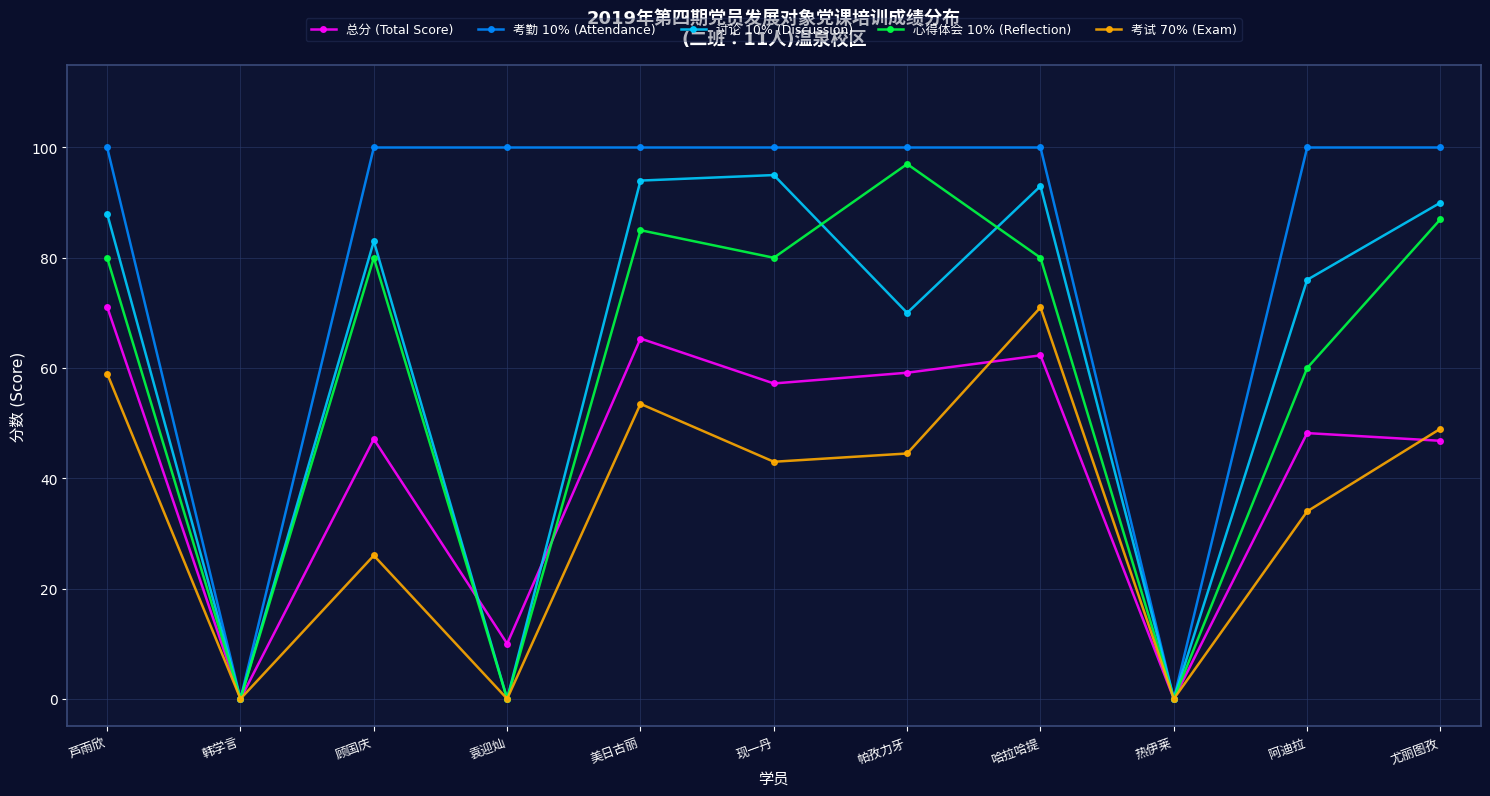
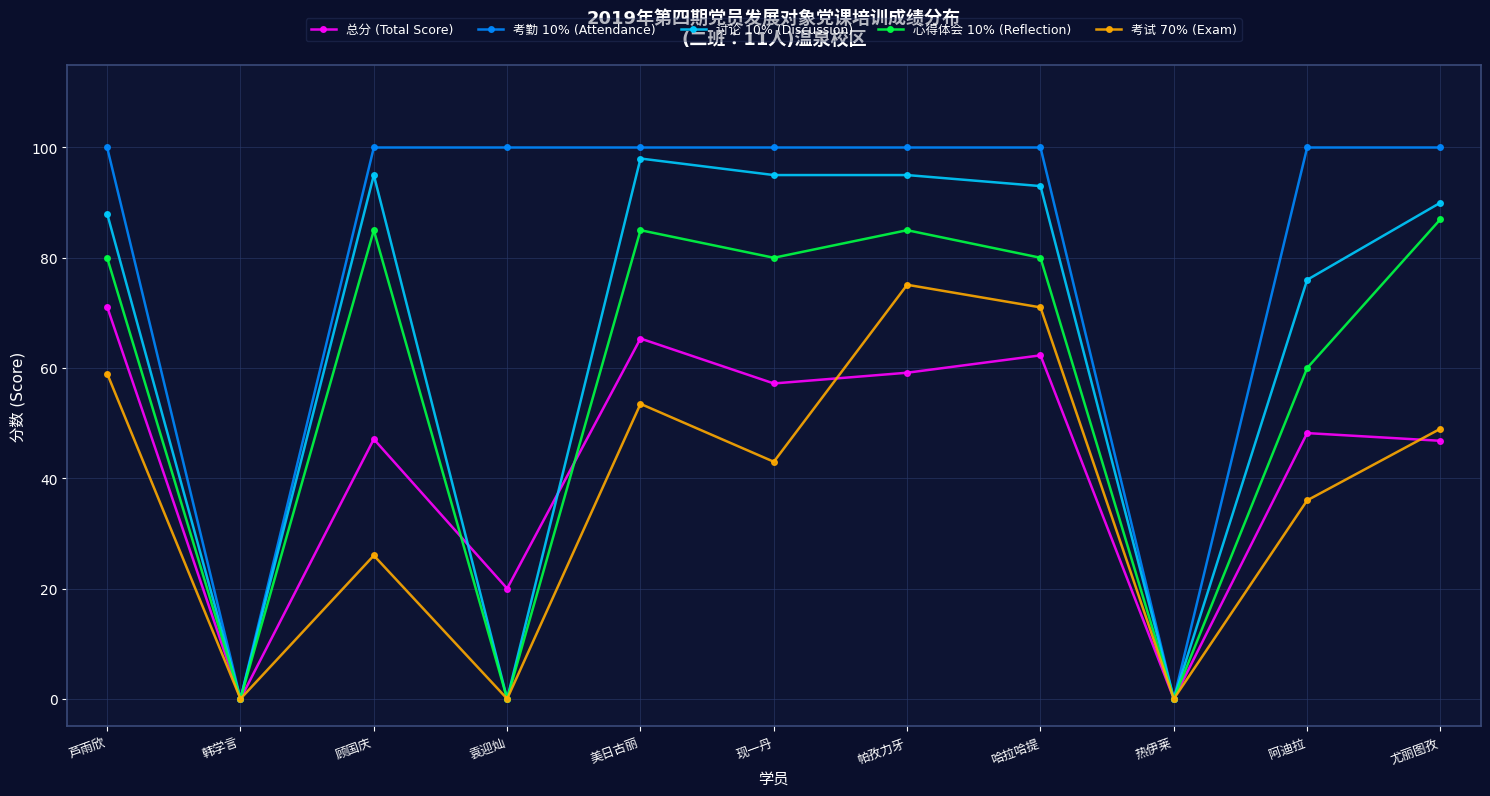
讨论 10% (Discussion), 顾国庆: 83 -> 95
心得体会 10% (Reflection), 顾国庆: 80 -> 85
总分 (Total Score), 袁迎灿: 10 -> 20
讨论 10% (Discussion), 美日古丽: 94 -> 98
讨论 10% (Discussion), 帕孜力牙: 70 -> 95
心得体会 10% (Reflection), 帕孜力牙: 97 -> 85
考试 70% (Exam), 帕孜力牙: 45 -> 75
考试 70% (Exam), 阿迪拉: 34 -> 36
